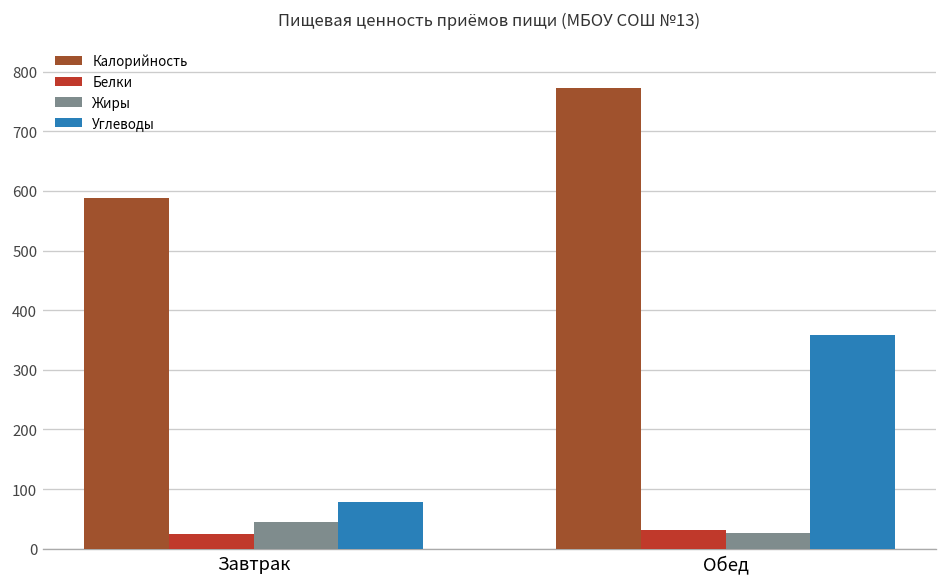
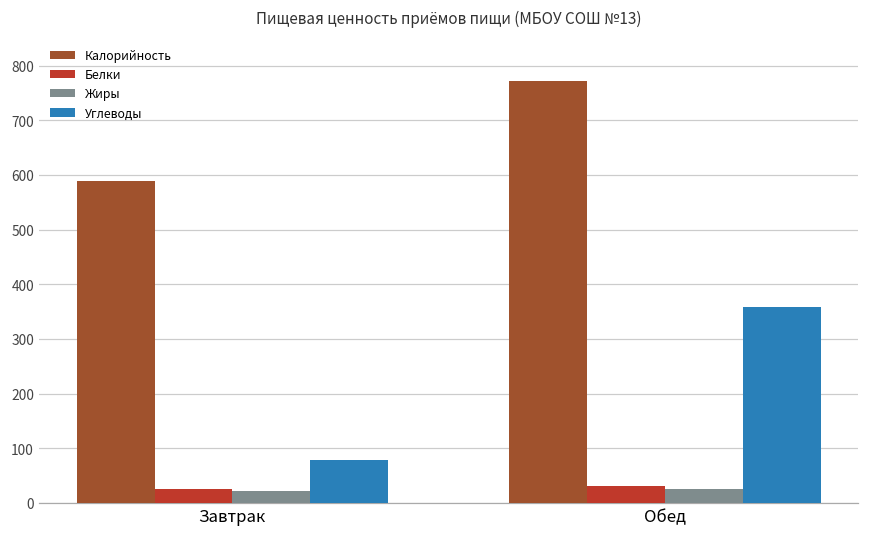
Жиры, Завтрак: 40 -> 20
